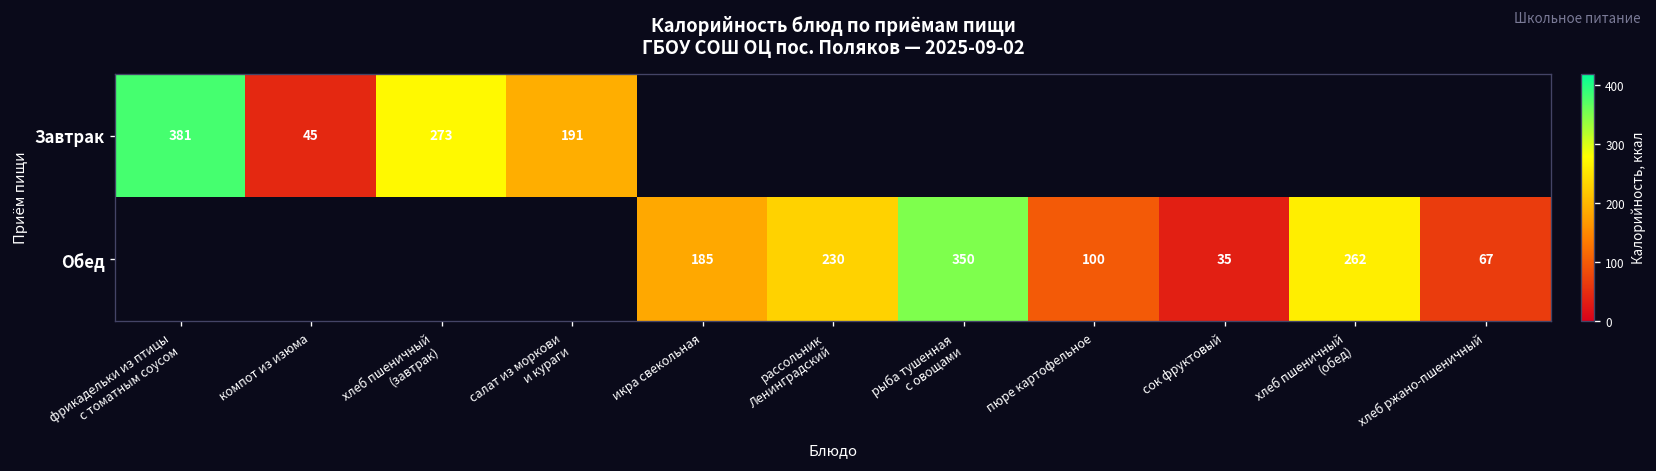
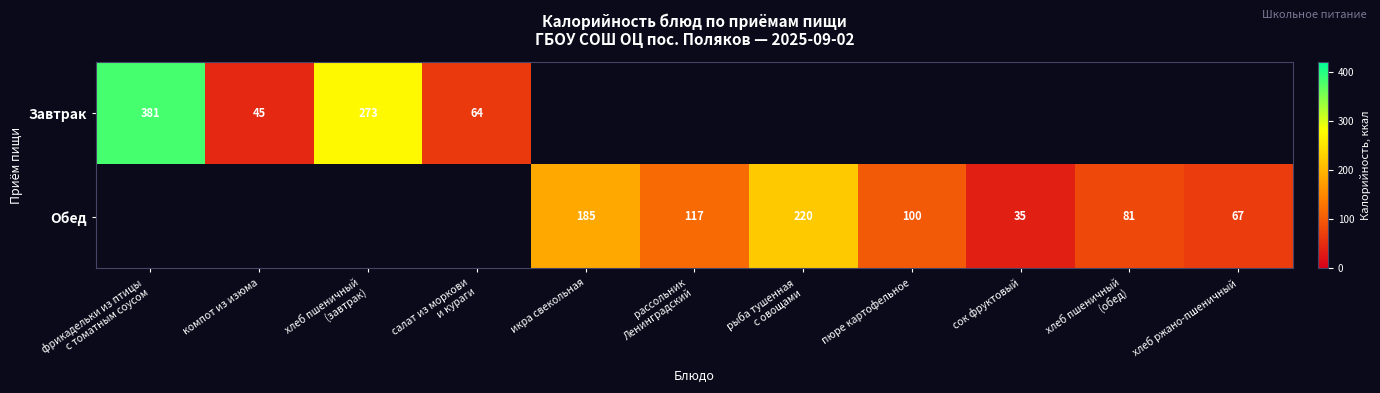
Завтрак, салат из моркови и кураги: 191 -> 64
Обед, рассольник Ленинградский: 230 -> 117
Обед, рыба тушенная с овощами: 350 -> 220
Обед, хлеб пшеничный (обед): 262 -> 81
